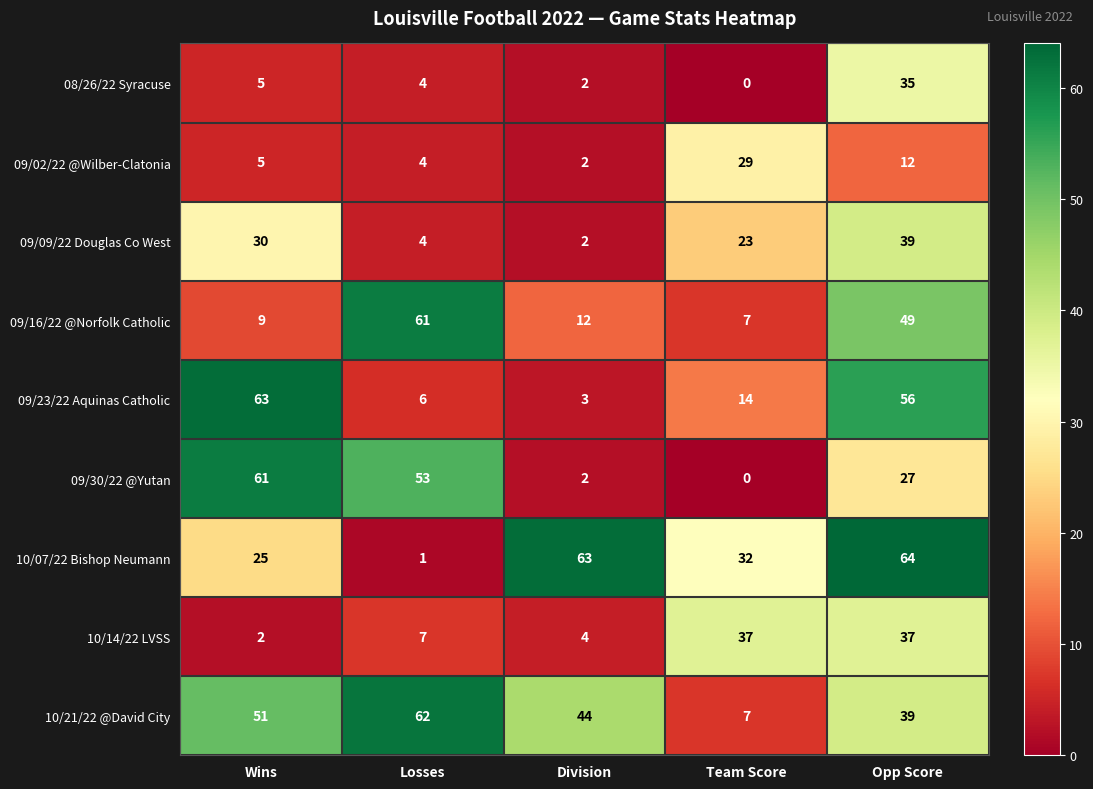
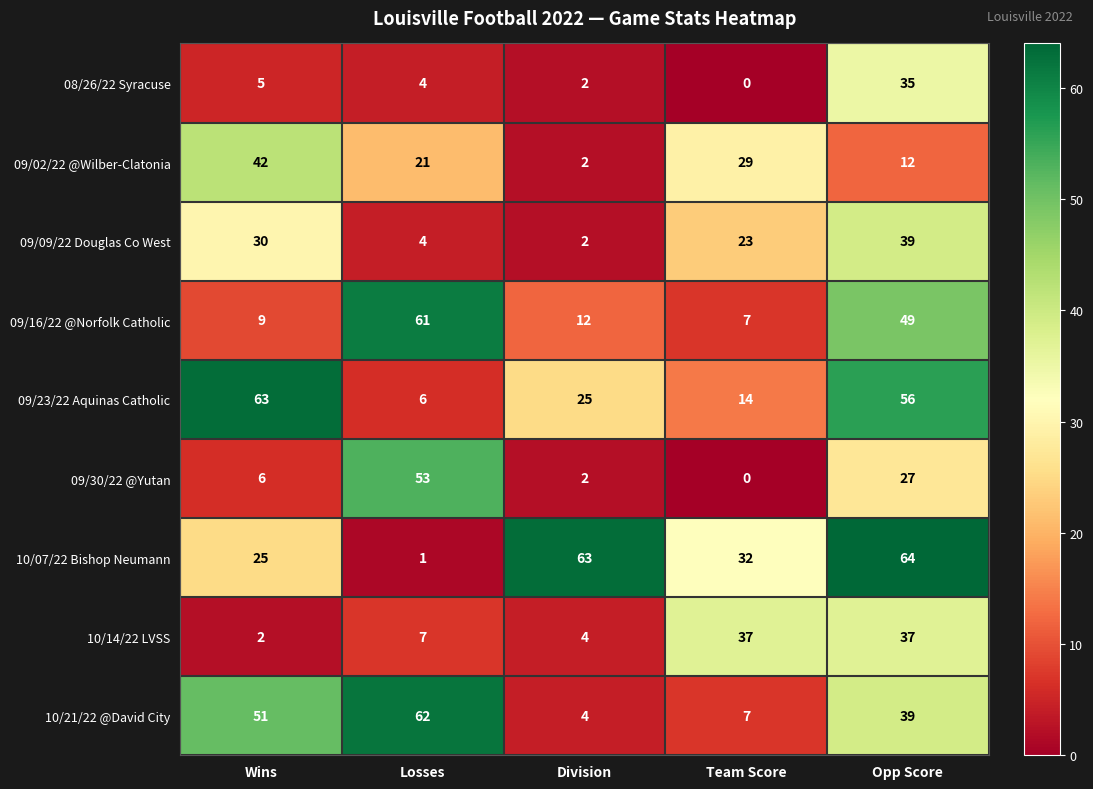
09/02/22 @Wilber-Clatonia, Wins: 5 -> 42
09/02/22 @Wilber-Clatonia, Losses: 4 -> 21
09/23/22 Aquinas Catholic, Division: 3 -> 25
09/30/22 @Yutan, Wins: 61 -> 6
10/21/22 @David City, Division: 44 -> 4
